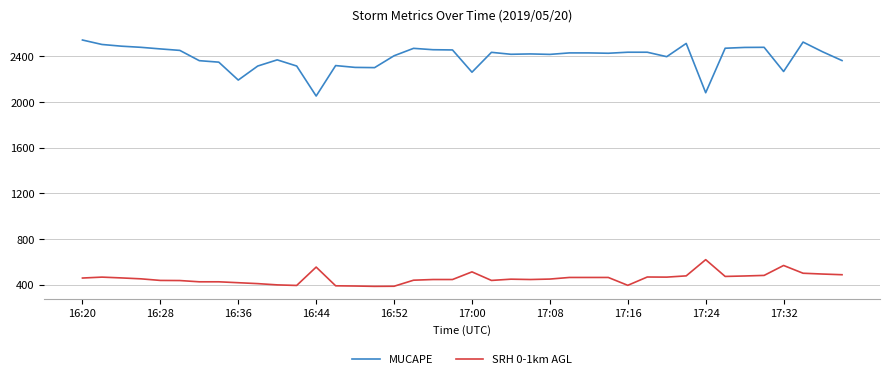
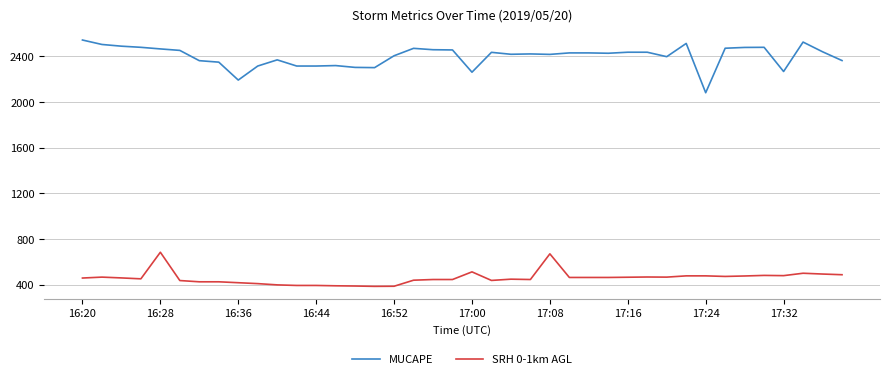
SRH 0-1km AGL, 16:28: 440 -> 680
MUCAPE, 16:44: 2050 -> 2320
SRH 0-1km AGL, 16:44: 550 -> 390
SRH 0-1km AGL, 17:08: 450 -> 670
SRH 0-1km AGL, 17:16: 390 -> 460
SRH 0-1km AGL, 17:24: 620 -> 480
SRH 0-1km AGL, 17:32: 570 -> 480
